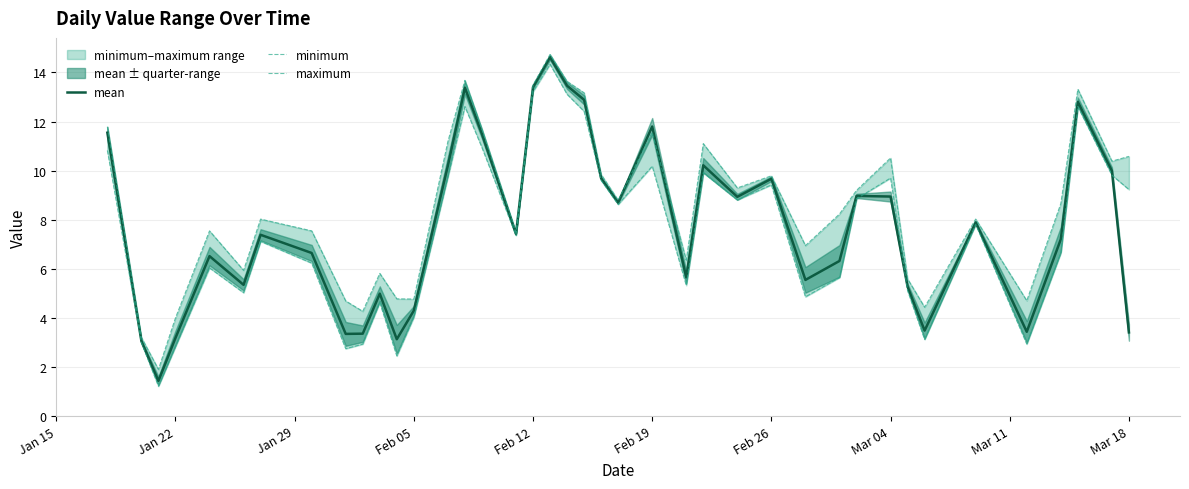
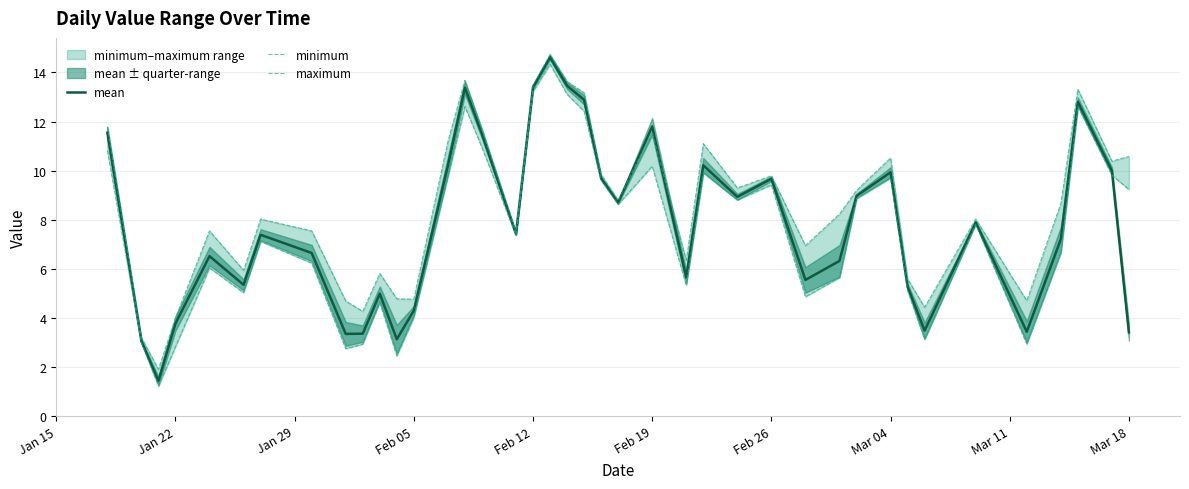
mean, Jan 22: 3.2 -> 3.8
mean, Mar 04: 8.9 -> 9.9
